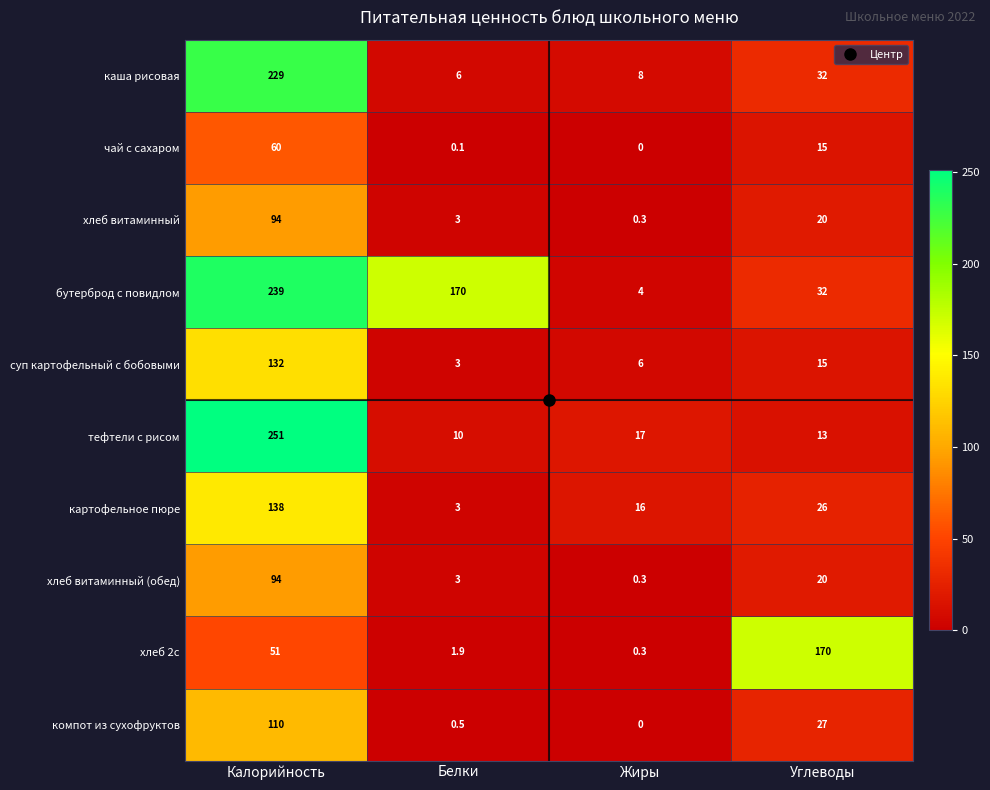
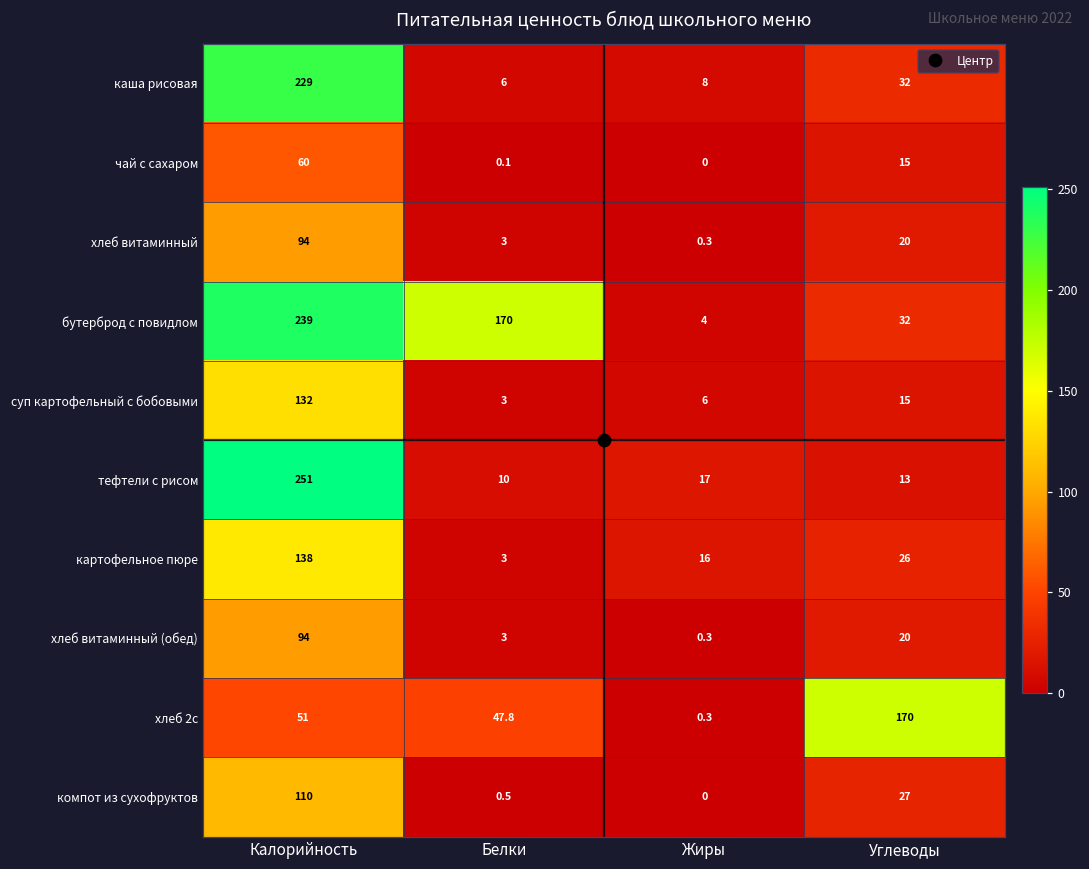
хлеб 2с, Белки: 1.9 -> 47.8
